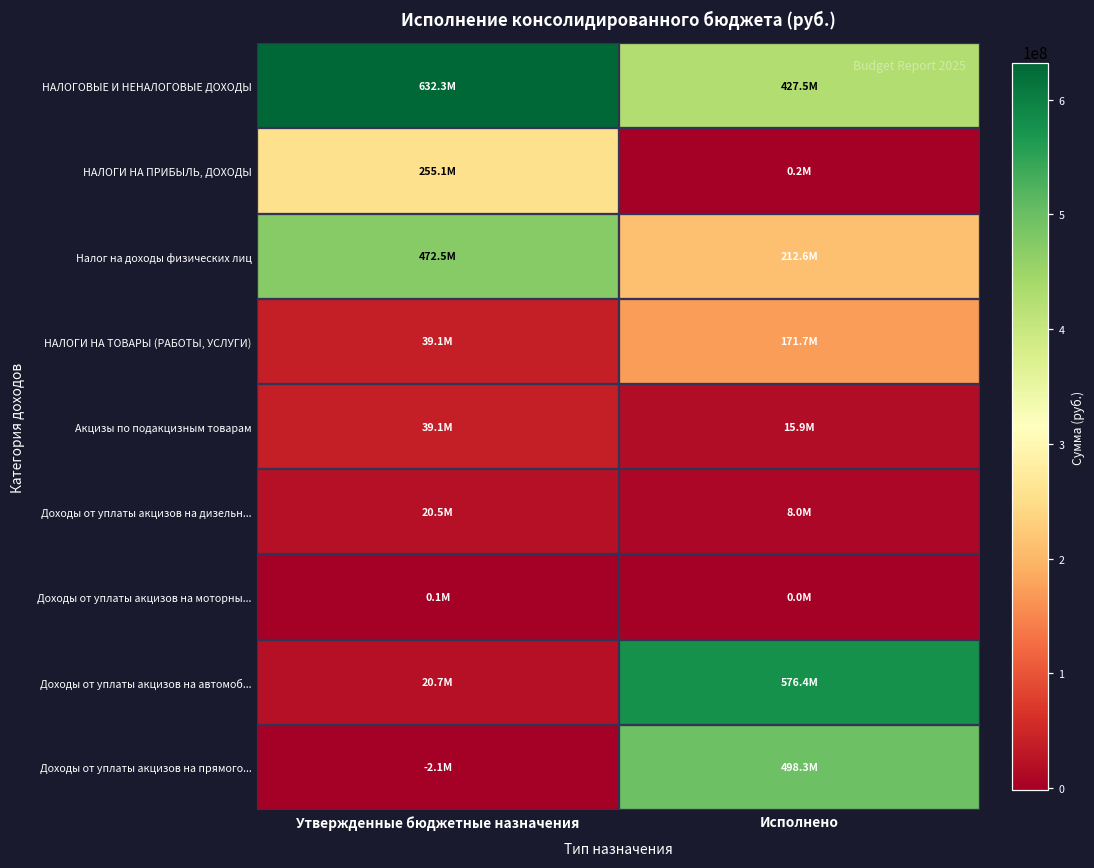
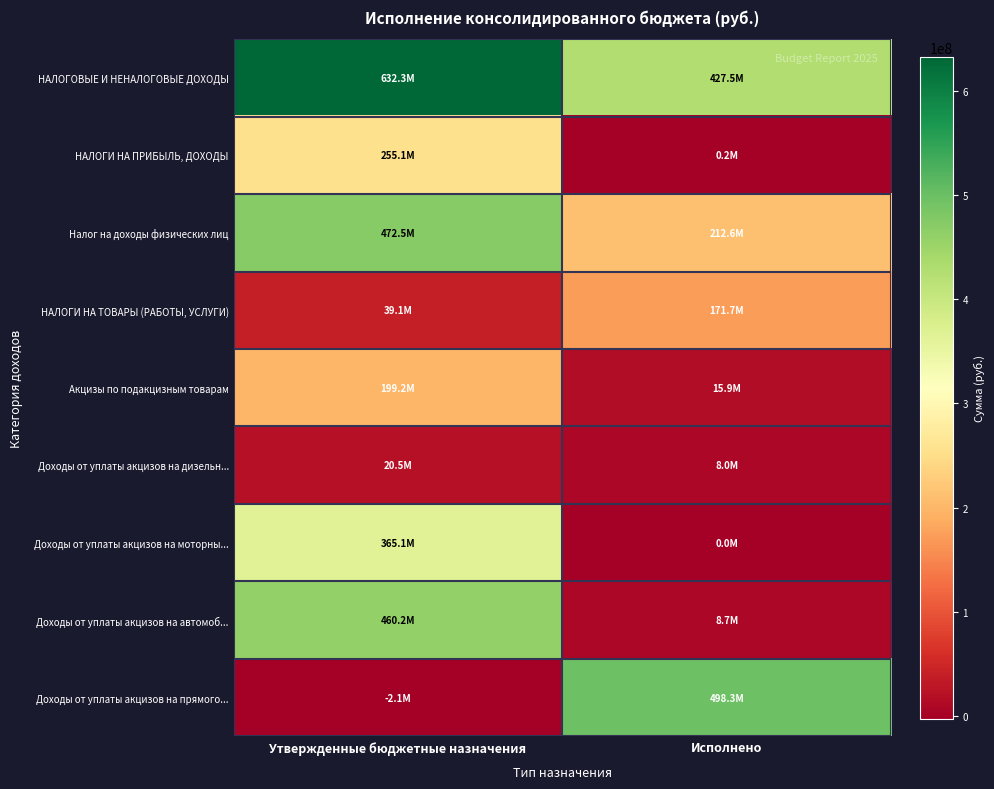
Акцизы по подакцизным товарам, Утвержденные бюджетные назначения: 39.1M -> 199.2M
Доходы от уплаты акцизов на моторны..., Утвержденные бюджетные назначения: 0.1M -> 365.1M
Доходы от уплаты акцизов на автомоб..., Утвержденные бюджетные назначения: 20.7M -> 460.2M
Доходы от уплаты акцизов на автомоб..., Исполнено: 576.4M -> 8.7M
